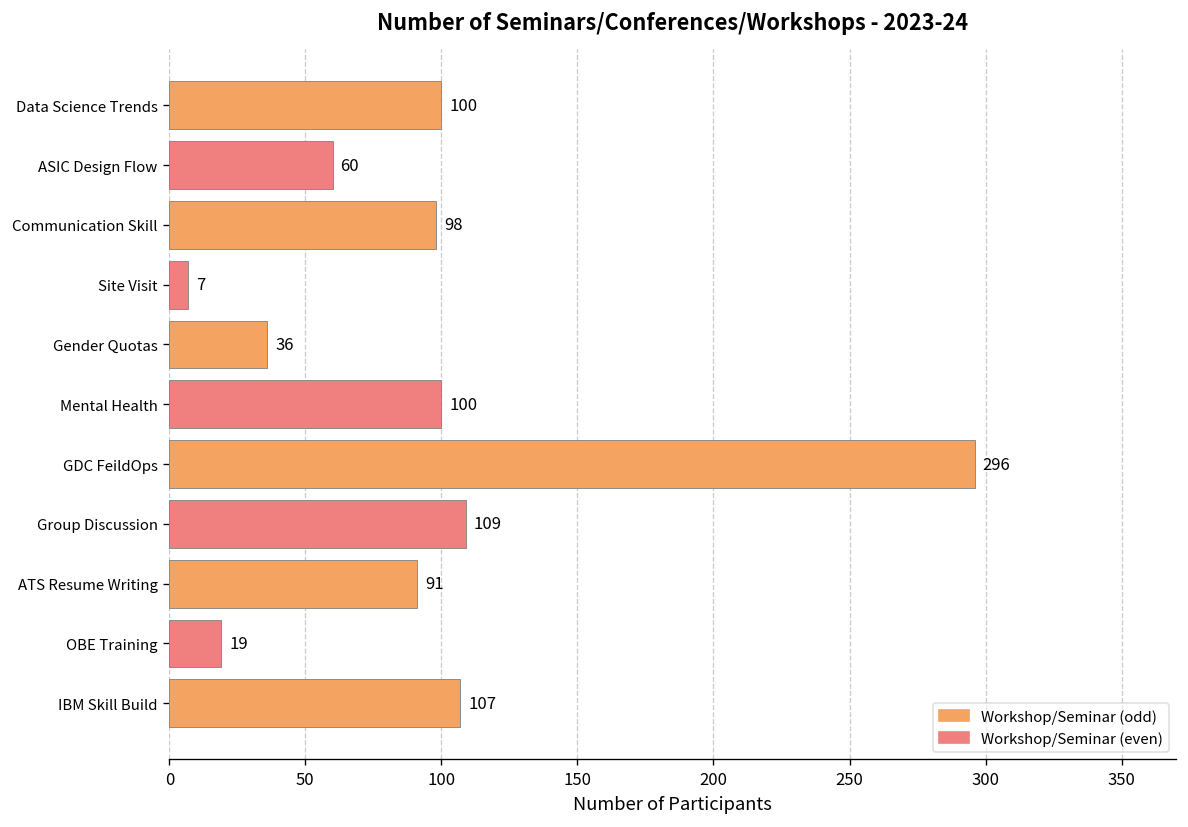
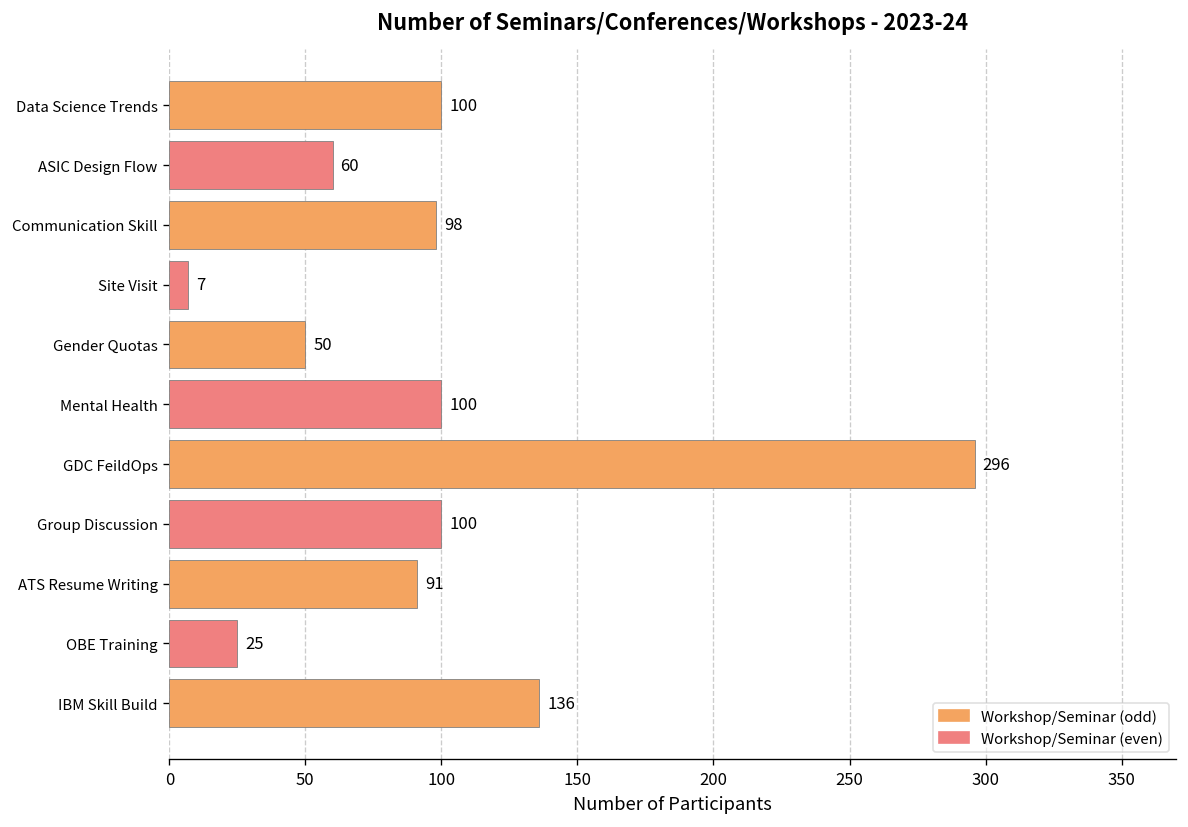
Gender Quotas: 36 -> 50
Group Discussion: 109 -> 100
OBE Training: 19 -> 25
IBM Skill Build: 107 -> 136
